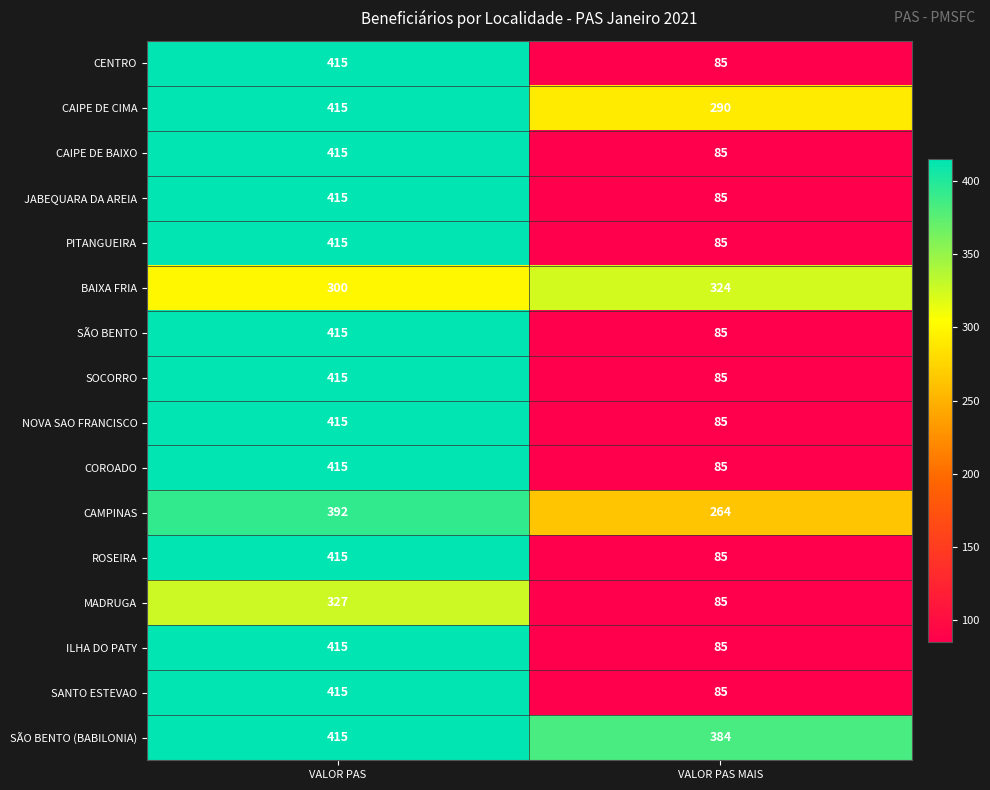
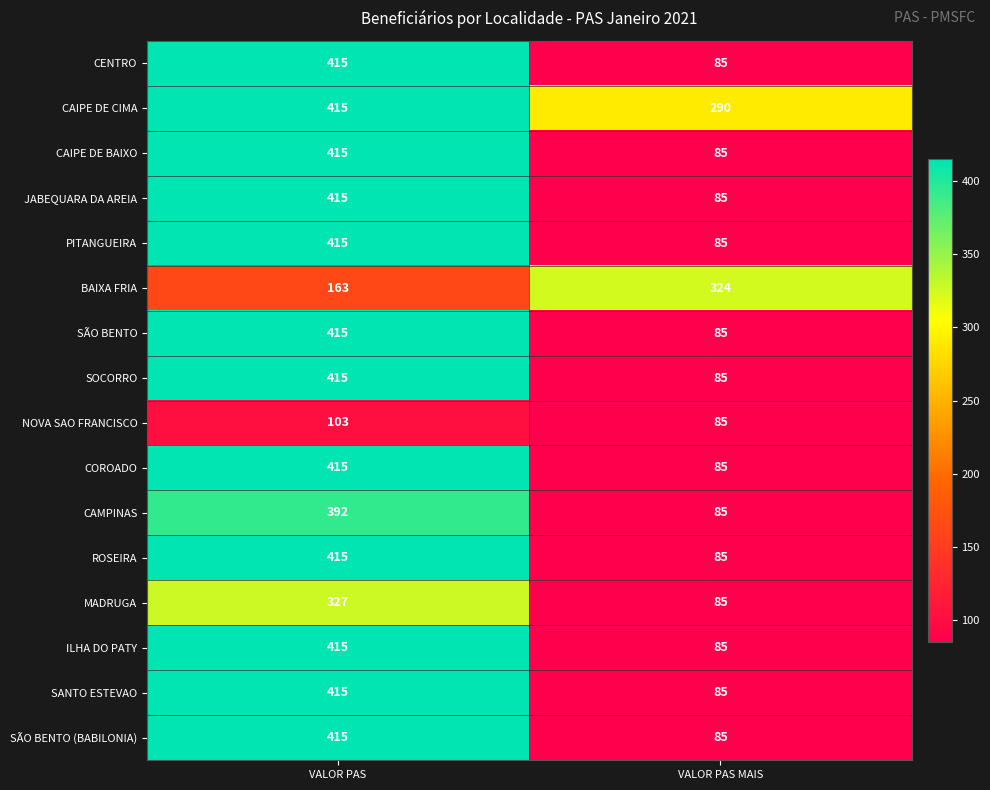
BAIXA FRIA, VALOR PAS: 300 -> 163
NOVA SAO FRANCISCO, VALOR PAS: 415 -> 103
CAMPINAS, VALOR PAS MAIS: 264 -> 85
SÃO BENTO (BABILONIA), VALOR PAS MAIS: 384 -> 85
